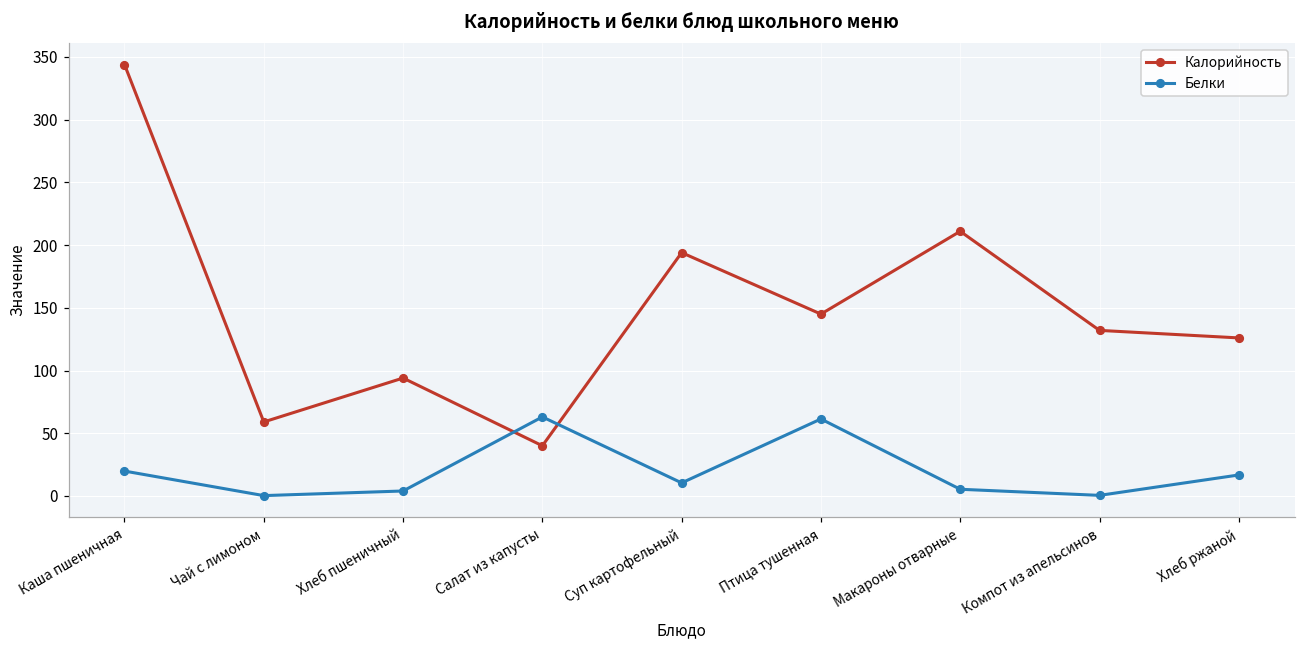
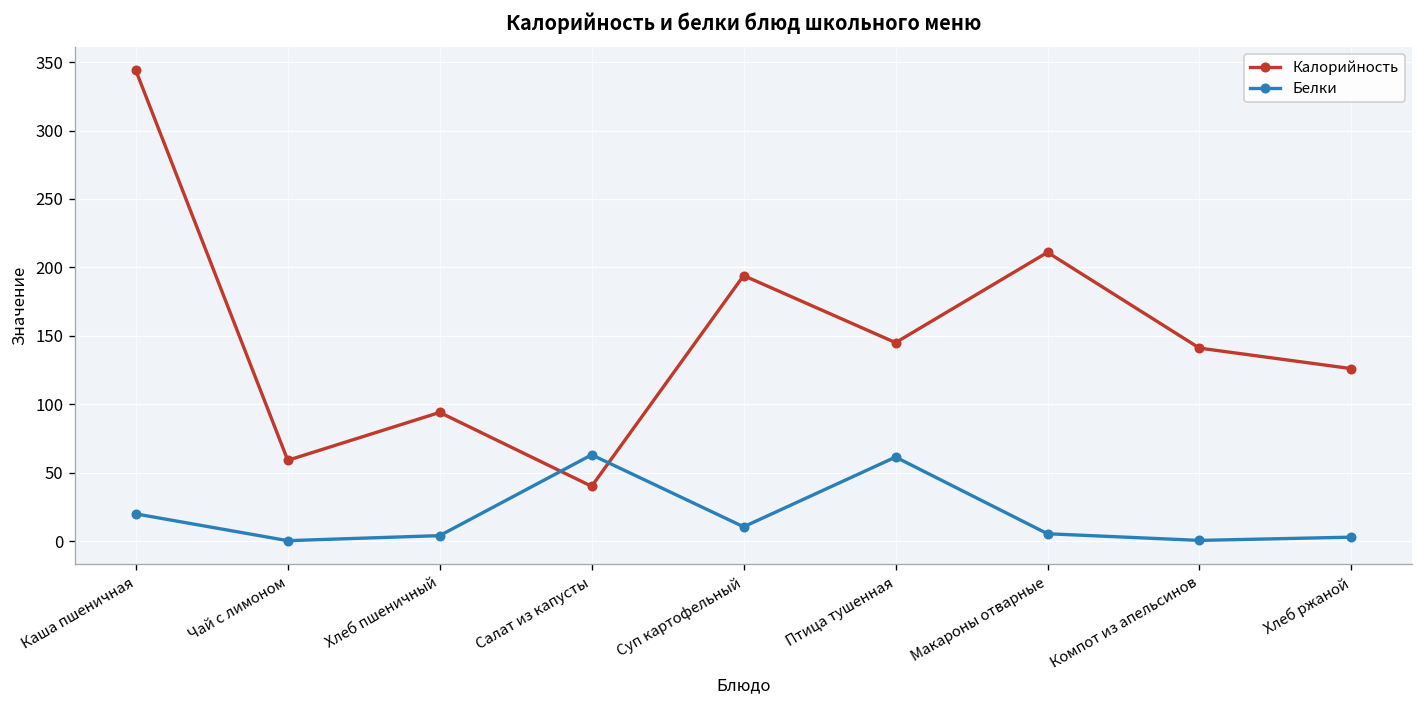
Калорийность, Компот из апельсинов: 132 -> 141
Белки, Хлеб ржаной: 17 -> 3
